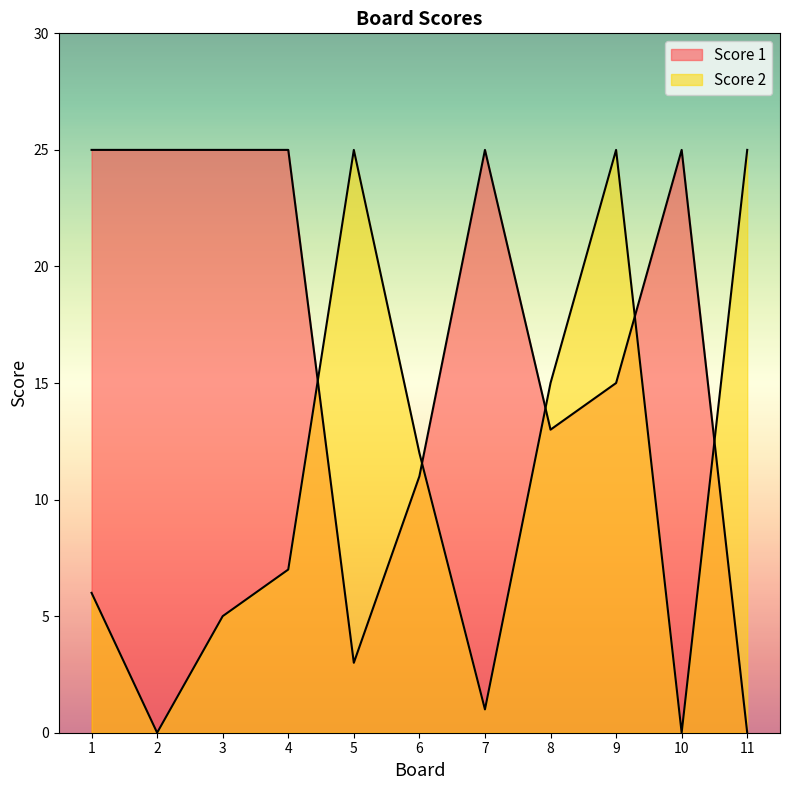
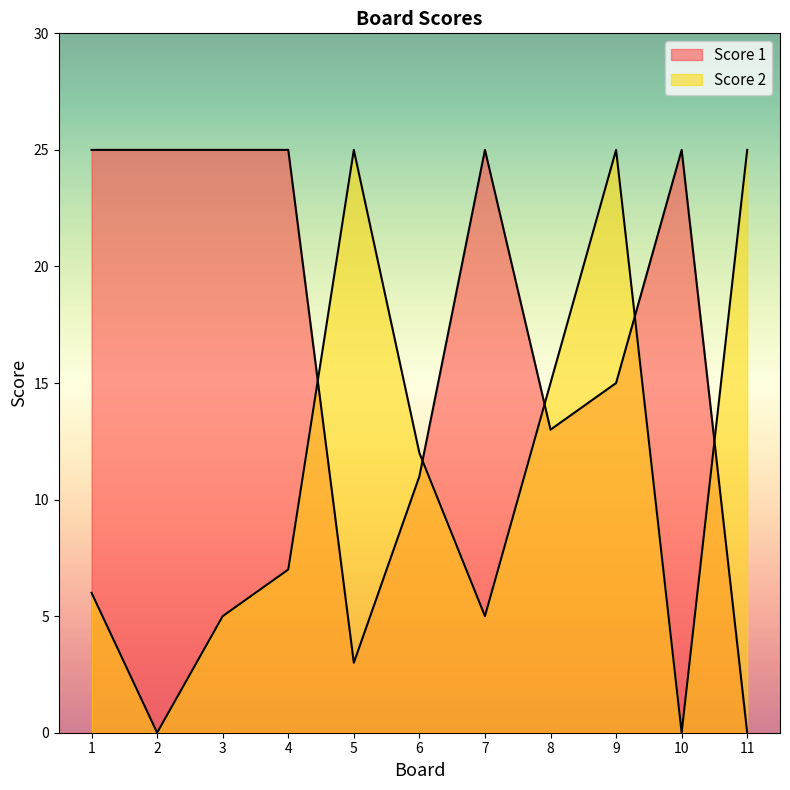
Score 2, 7: 1 -> 5
